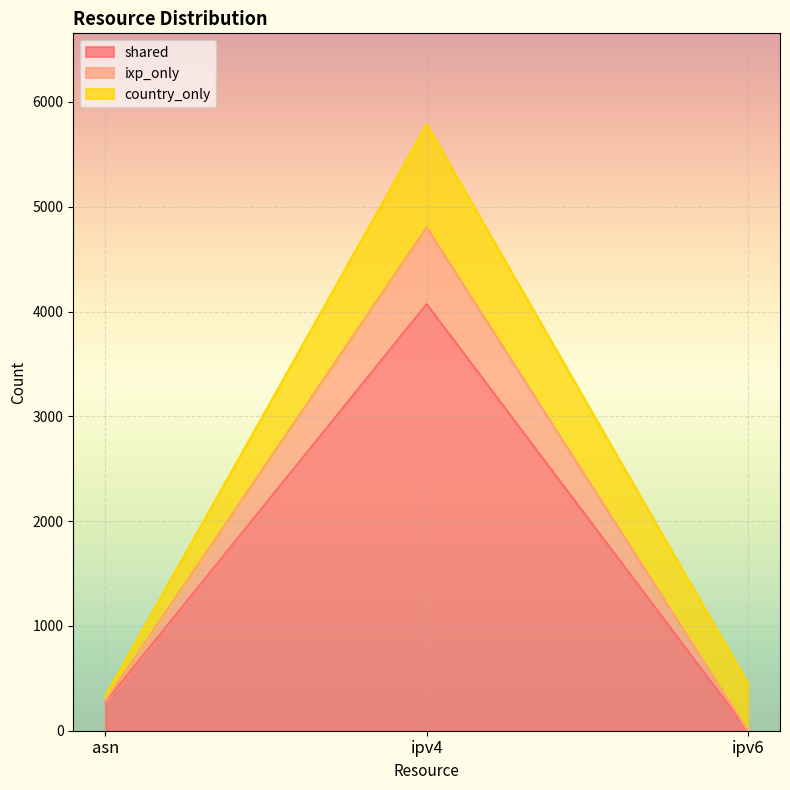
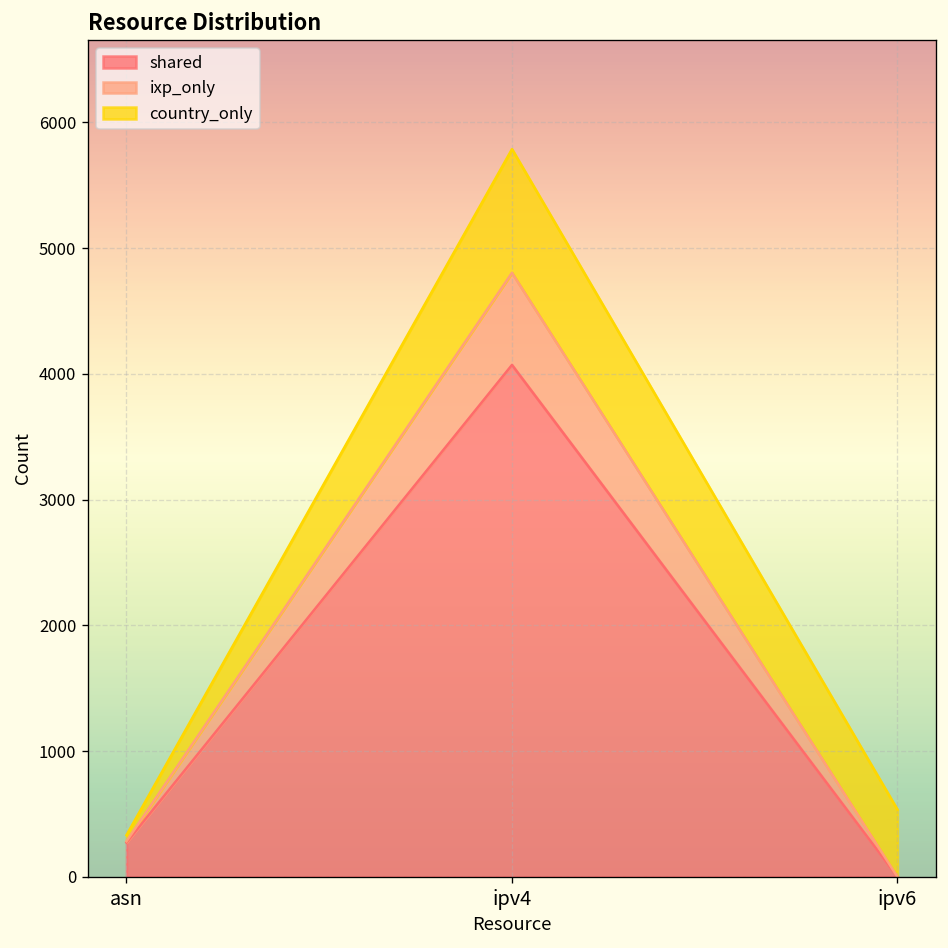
country_only, ipv6: 450 -> 530
